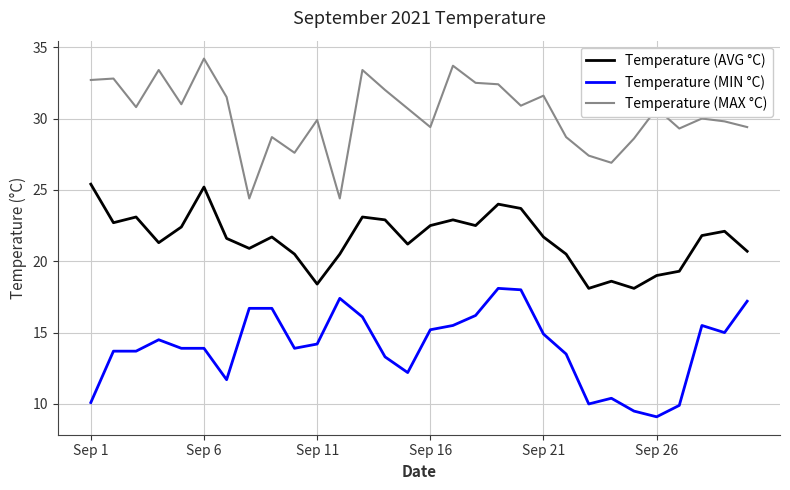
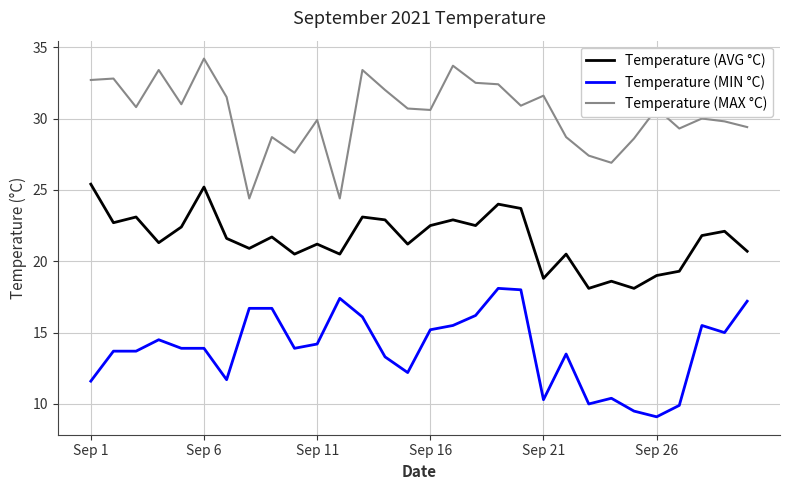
Temperature (MIN °C), Sep 1: 10.1 -> 11.6
Temperature (AVG °C), Sep 11: 18.4 -> 21.2
Temperature (MAX °C), Sep 16: 29.4 -> 30.6
Temperature (AVG °C), Sep 21: 21.7 -> 18.8
Temperature (MIN °C), Sep 21: 14.9 -> 10.3
